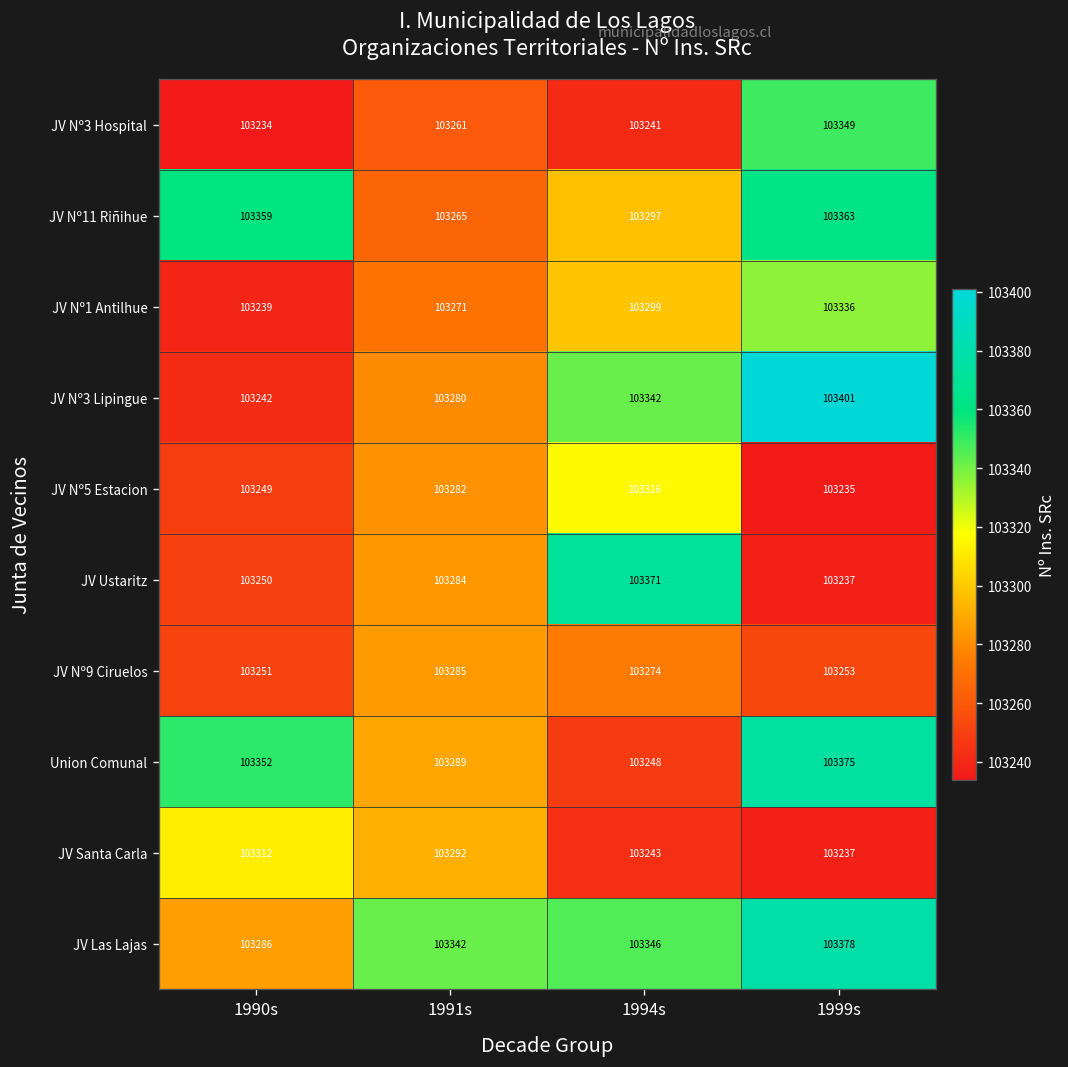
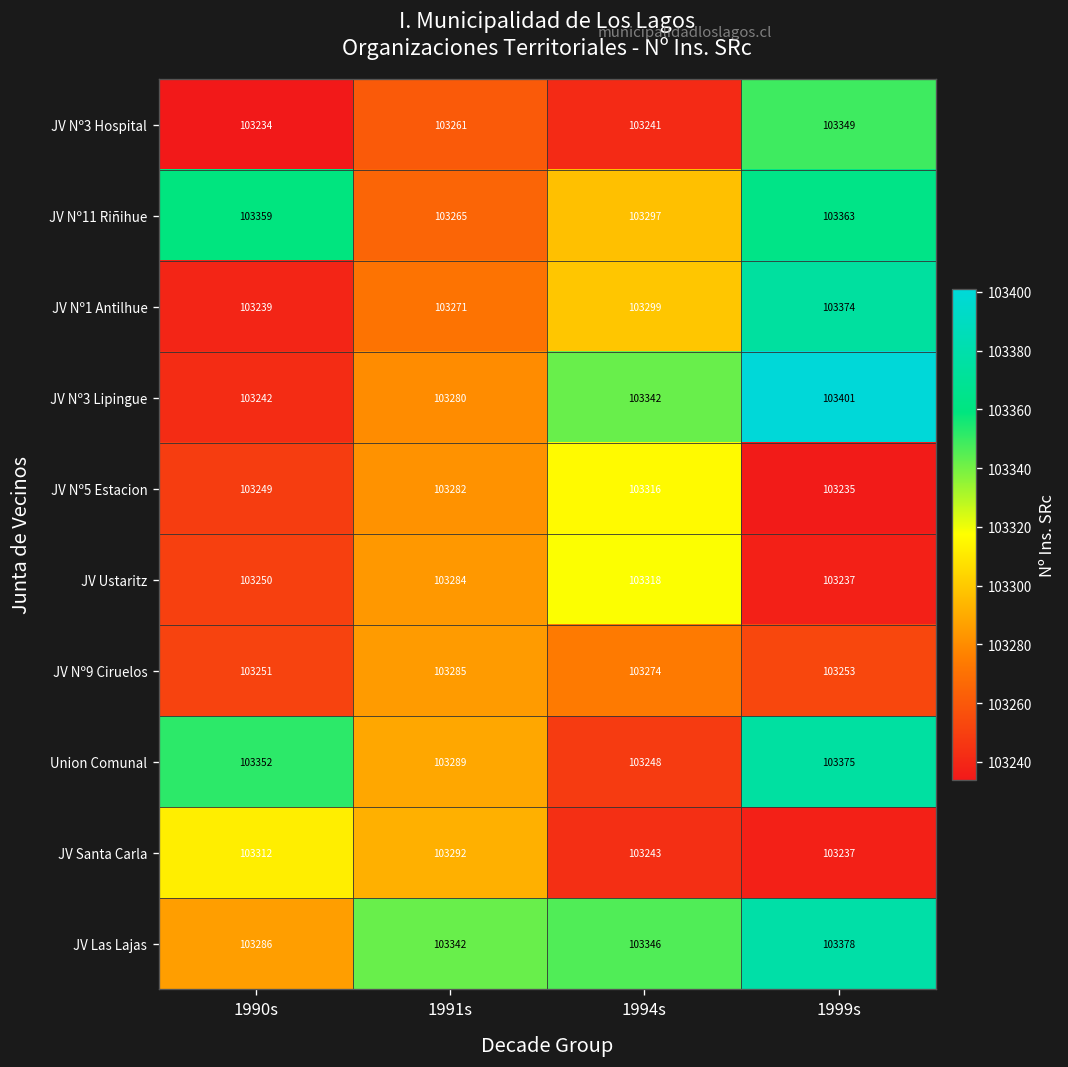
JV Nº1 Antilhue, 1999s: 103336 -> 103374
JV Ustaritz, 1994s: 103371 -> 103318
